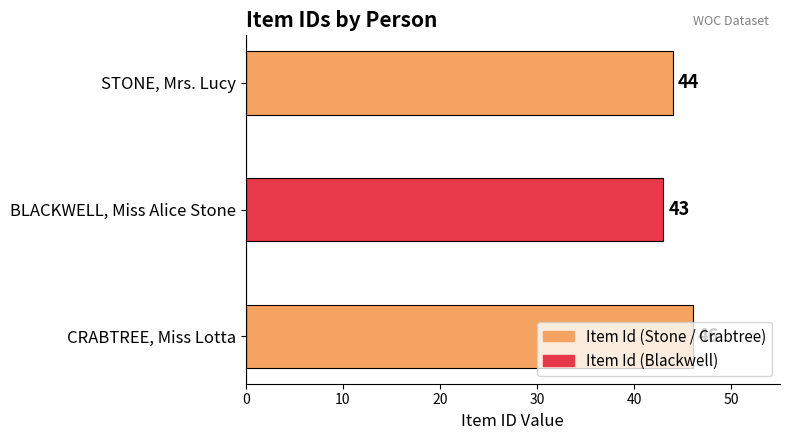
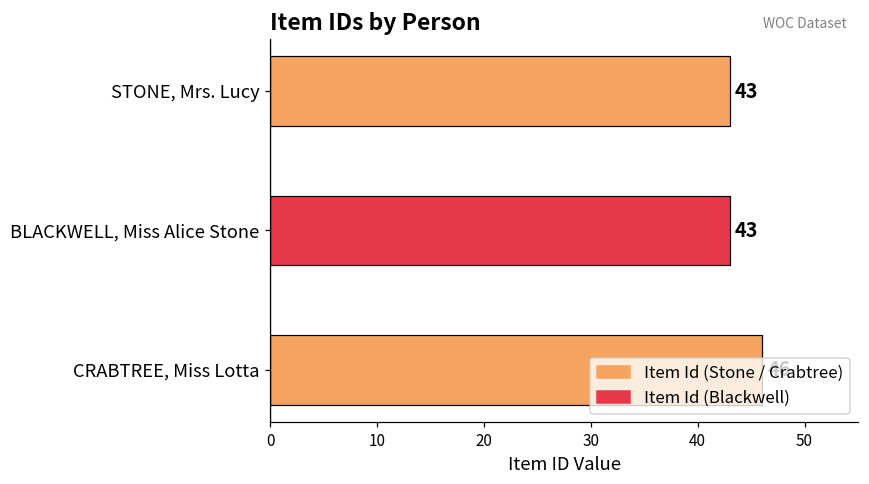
STONE, Mrs. Lucy: 44 -> 43
